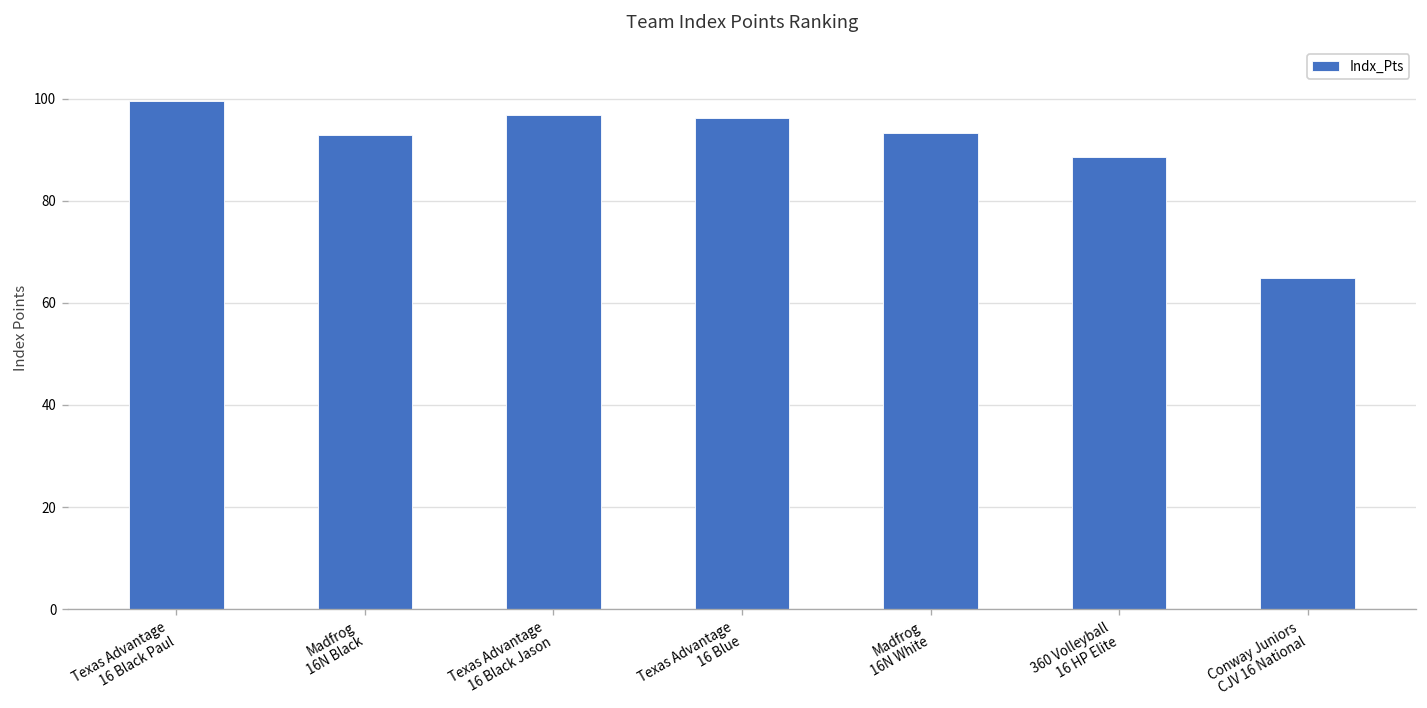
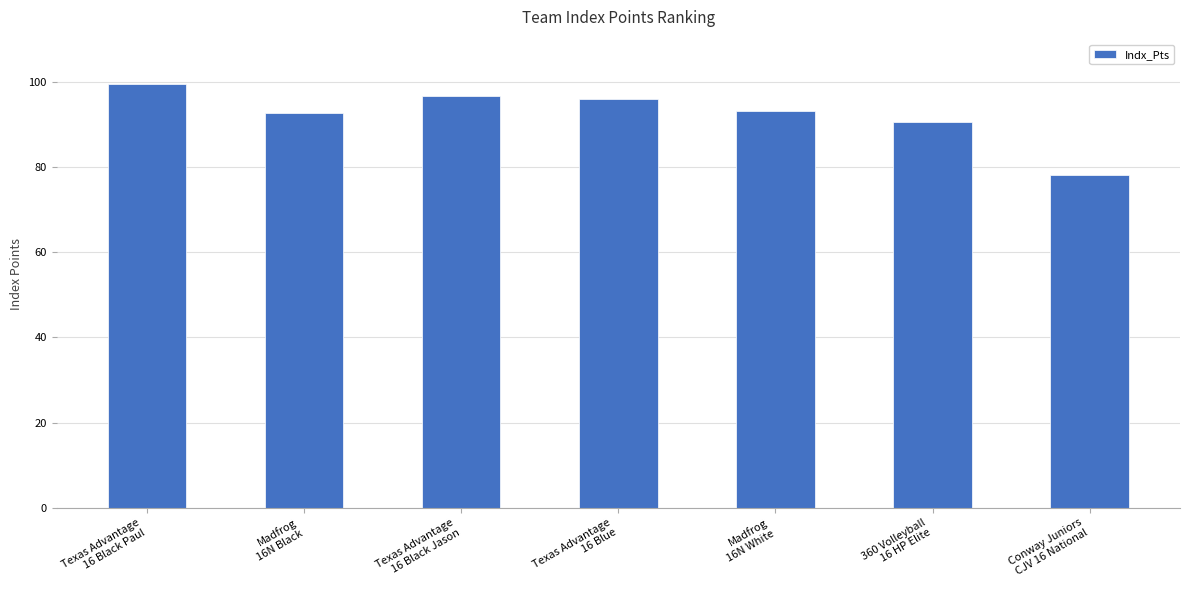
360 Volleyball 16 HP Elite: 89 -> 91
Conway Juniors CJV 16 National: 65 -> 78
